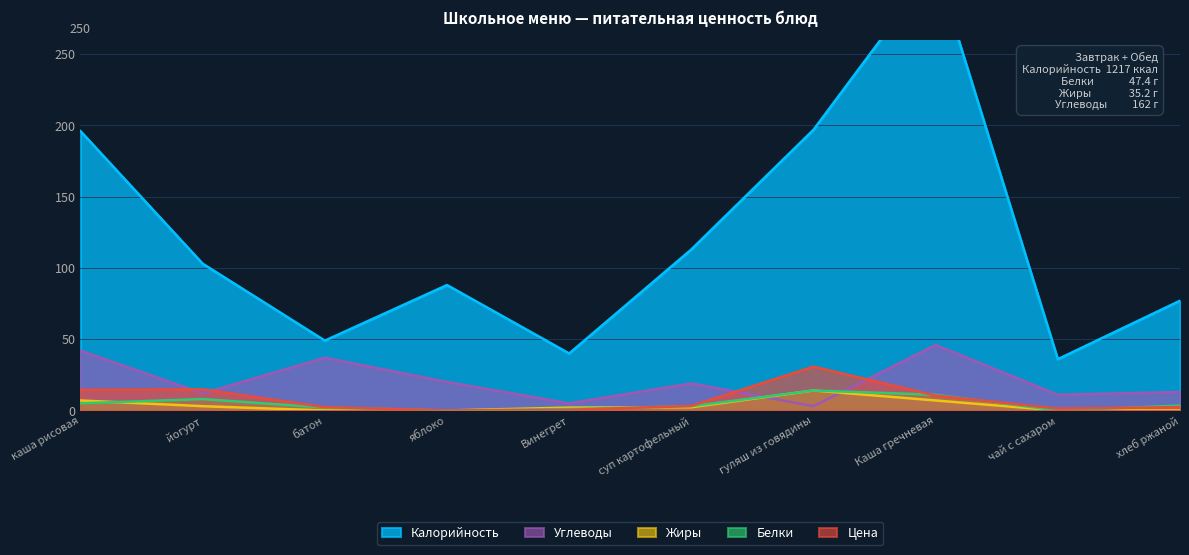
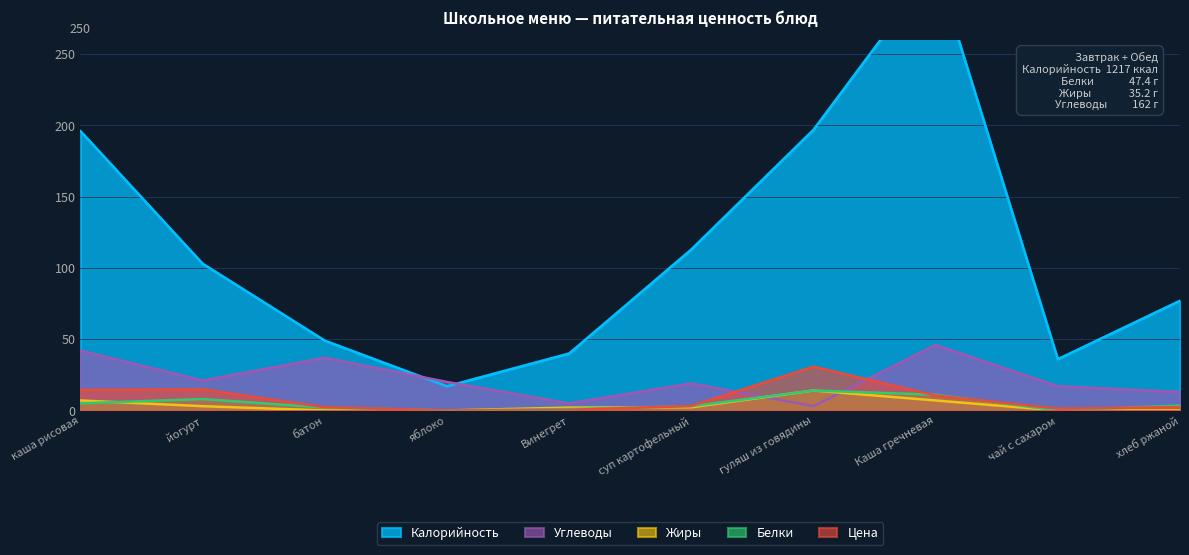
Углеводы, йогурт: 12 -> 21
Калорийность, яблоко: 88 -> 17
Углеводы, чай с сахаром: 11 -> 17
